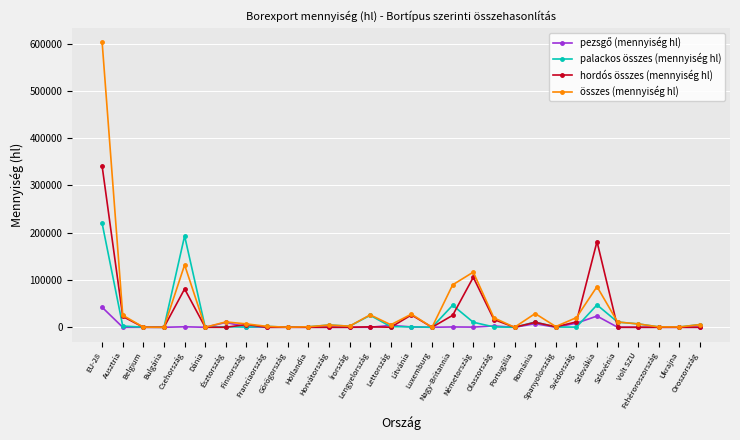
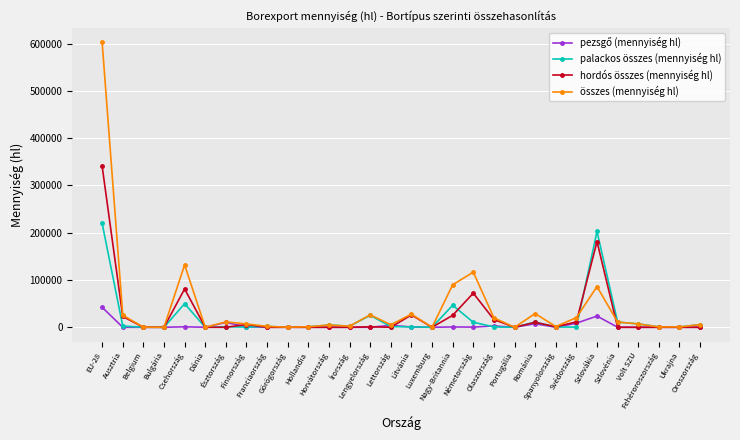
palackos összes (mennyiség hl), Csehország: 190000 -> 50000
hordós összes (mennyiség hl), Németország: 110000 -> 70000
palackos összes (mennyiség hl), Szlovákia: 50000 -> 200000
